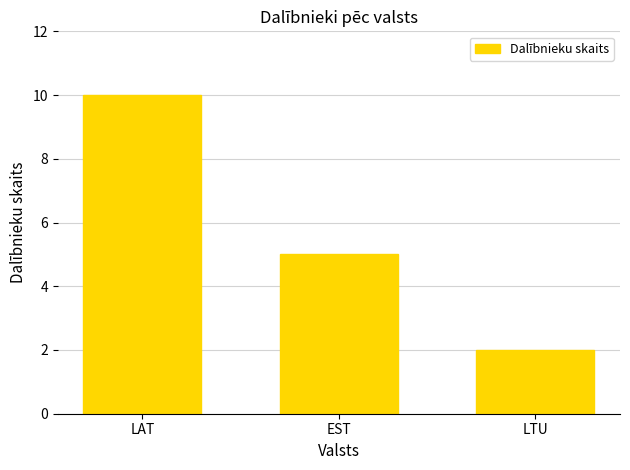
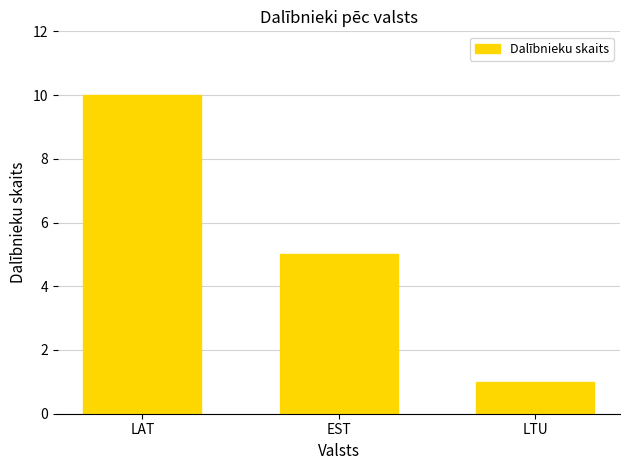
LTU: 2 -> 1
